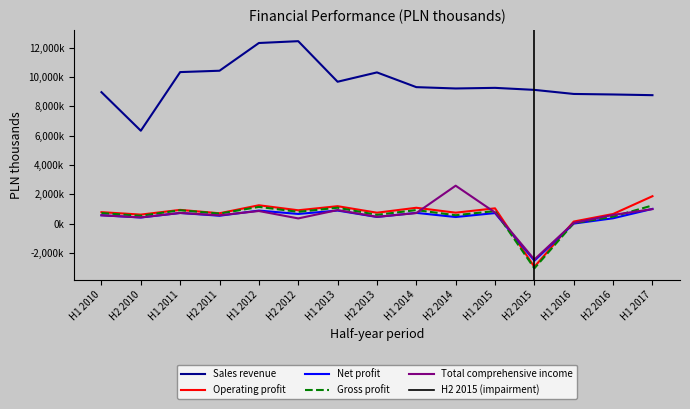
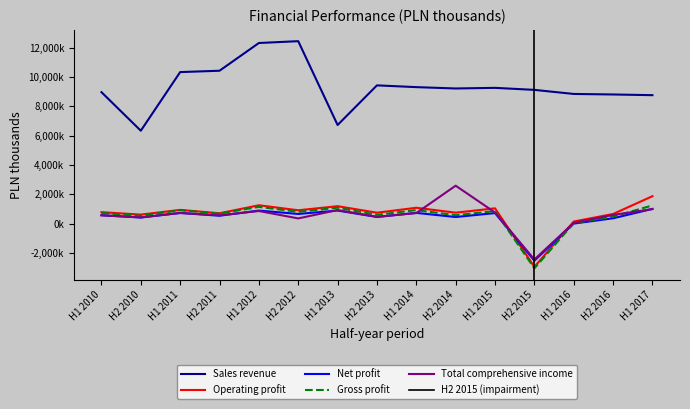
Sales revenue, H1 2013: 9,700,000 -> 6,700,000
Sales revenue, H2 2013: 10,300,000 -> 9,400,000
